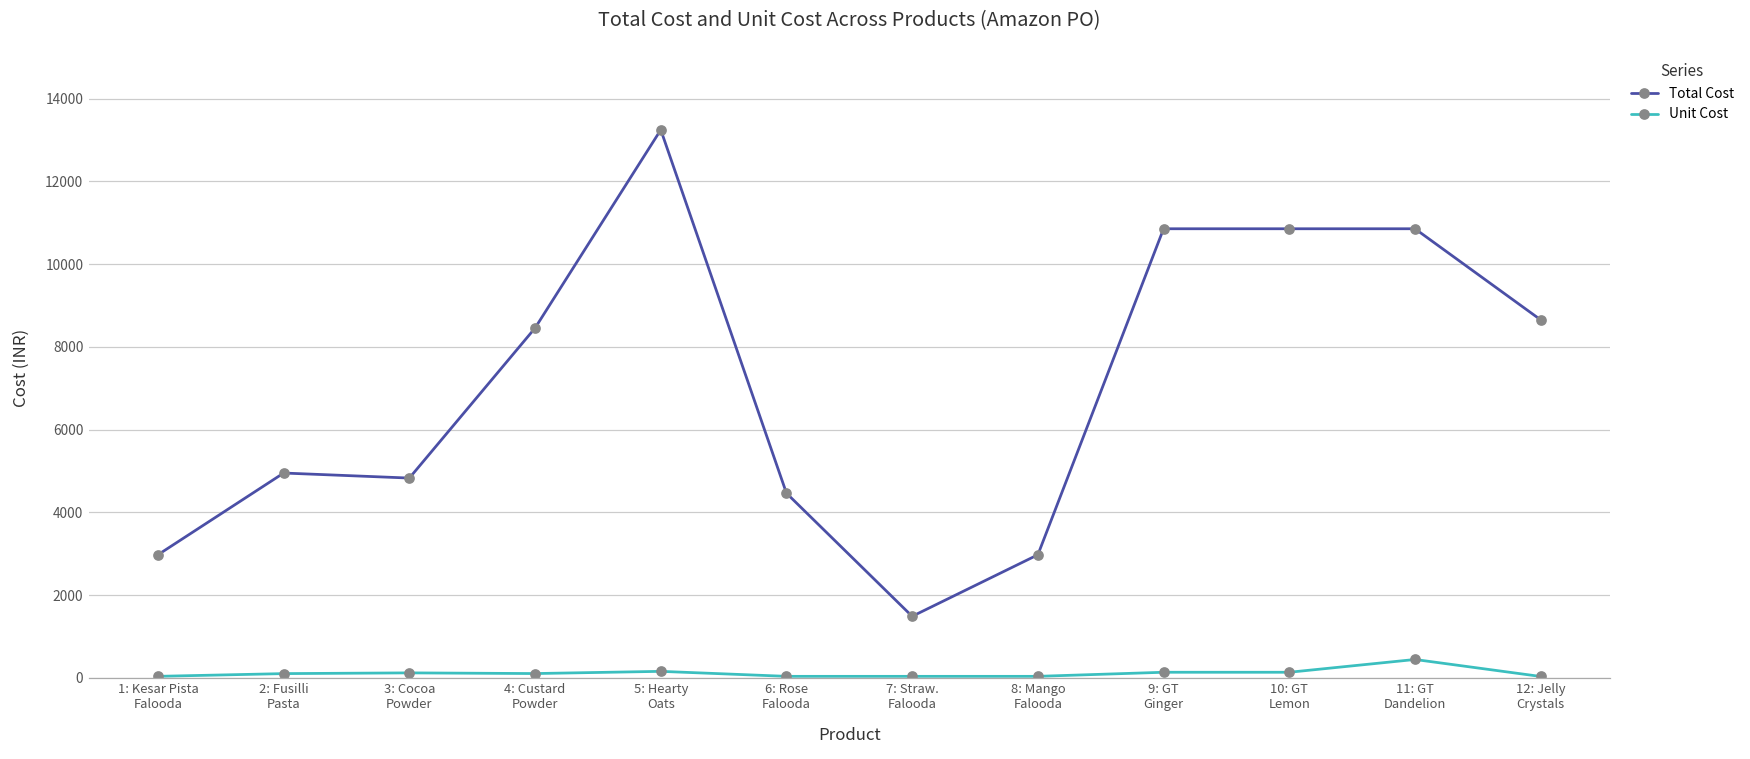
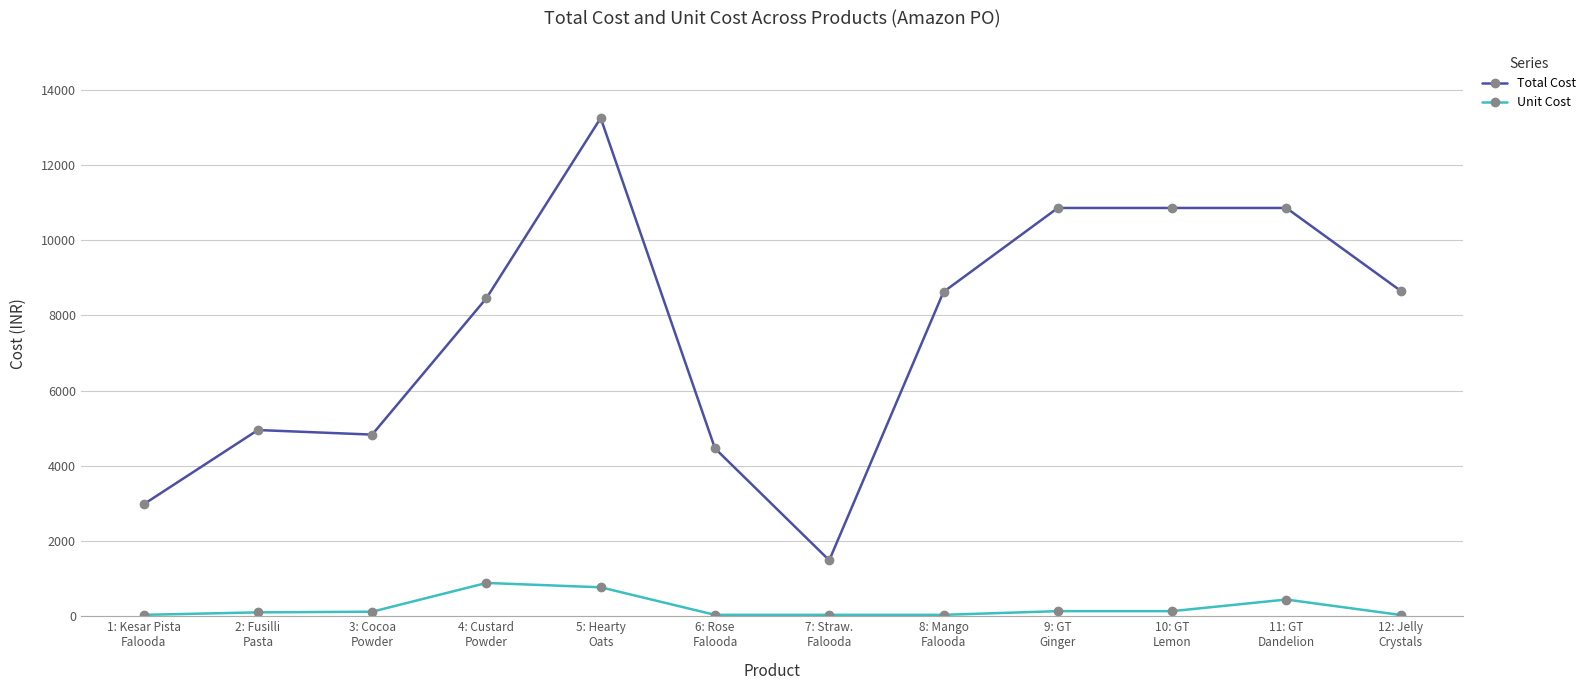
Unit Cost, 4: Custard Powder: 100 -> 900
Unit Cost, 5: Hearty Oats: 200 -> 800
Total Cost, 8: Mango Falooda: 3000 -> 8600
